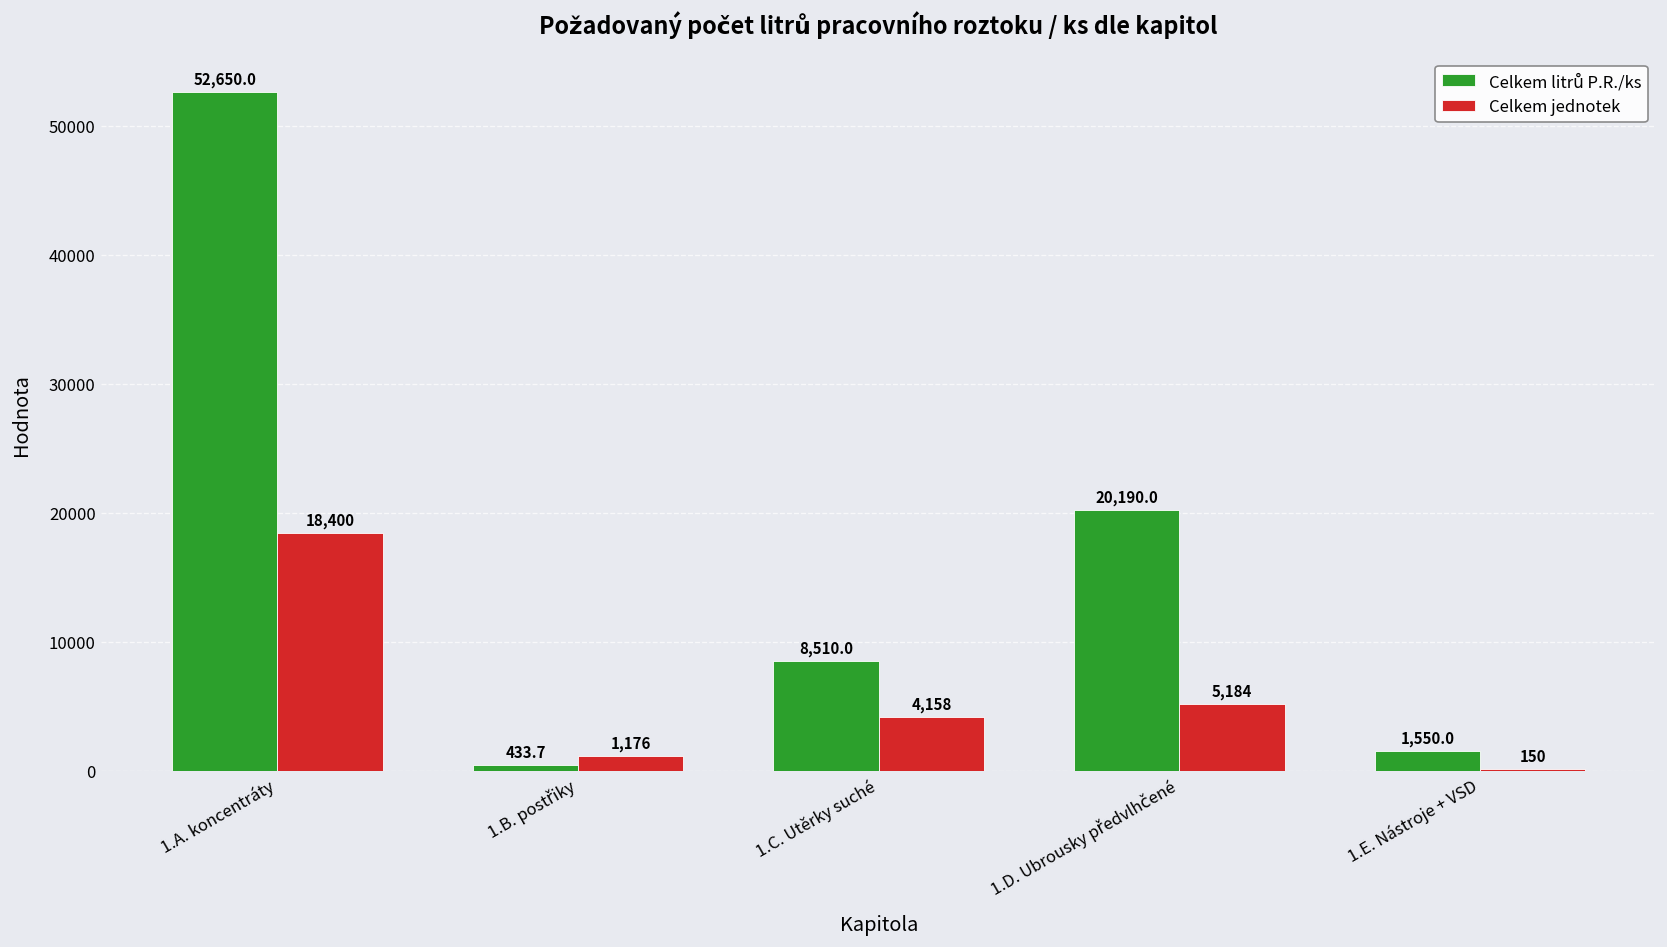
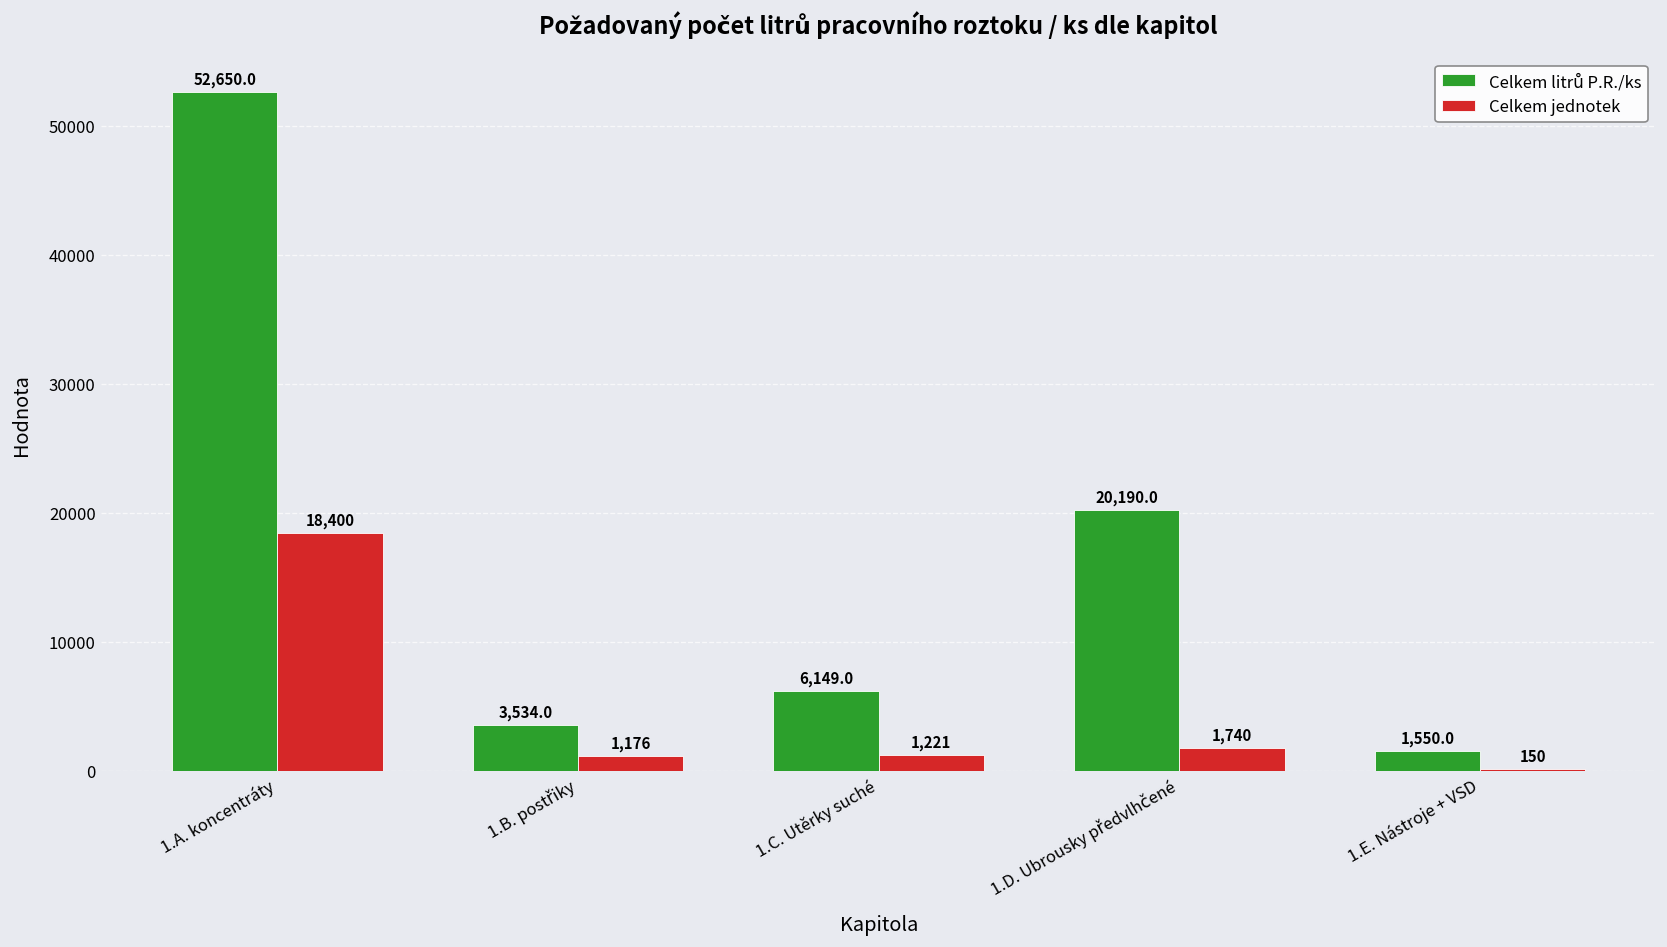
Celkem litrů P.R./ks, 1.B. postřiky: 433.7 -> 3,534.0
Celkem litrů P.R./ks, 1.C. Utěrky suché: 8,510.0 -> 6,149.0
Celkem jednotek, 1.C. Utěrky suché: 4,158 -> 1,221
Celkem jednotek, 1.D. Ubrousky předvlhčené: 5,184 -> 1,740
